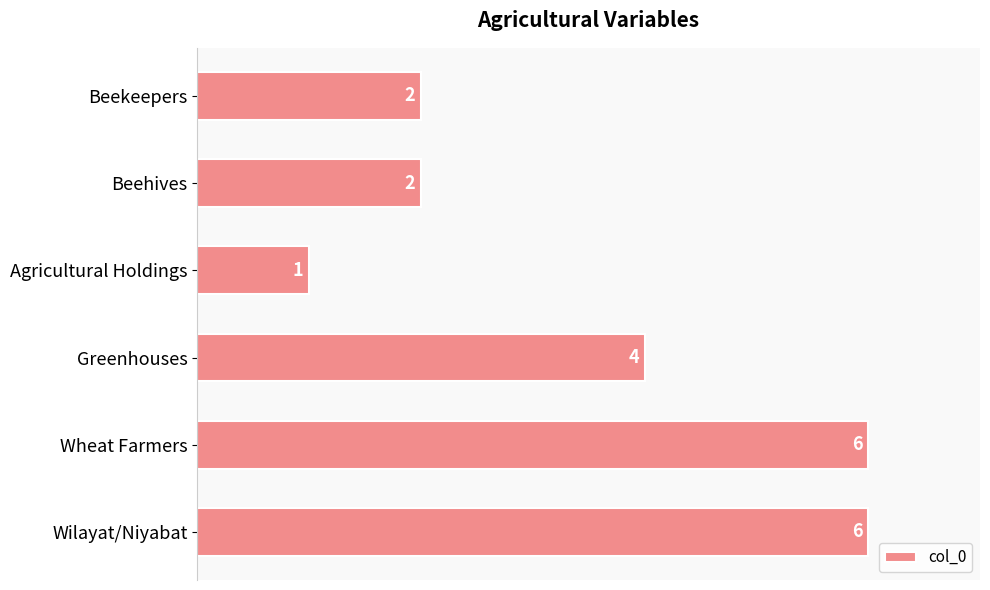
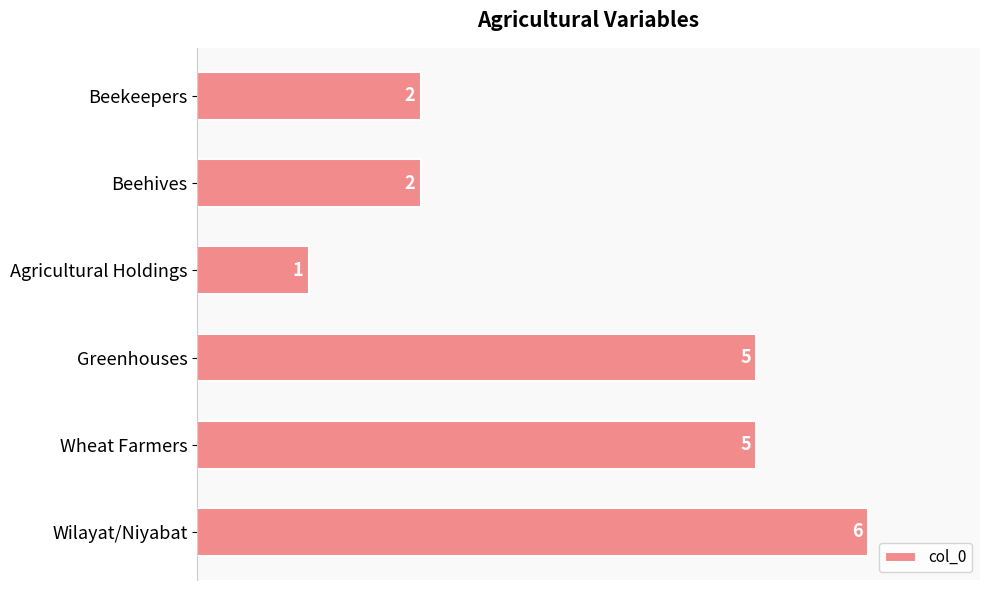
Greenhouses: 4 -> 5
Wheat Farmers: 6 -> 5
